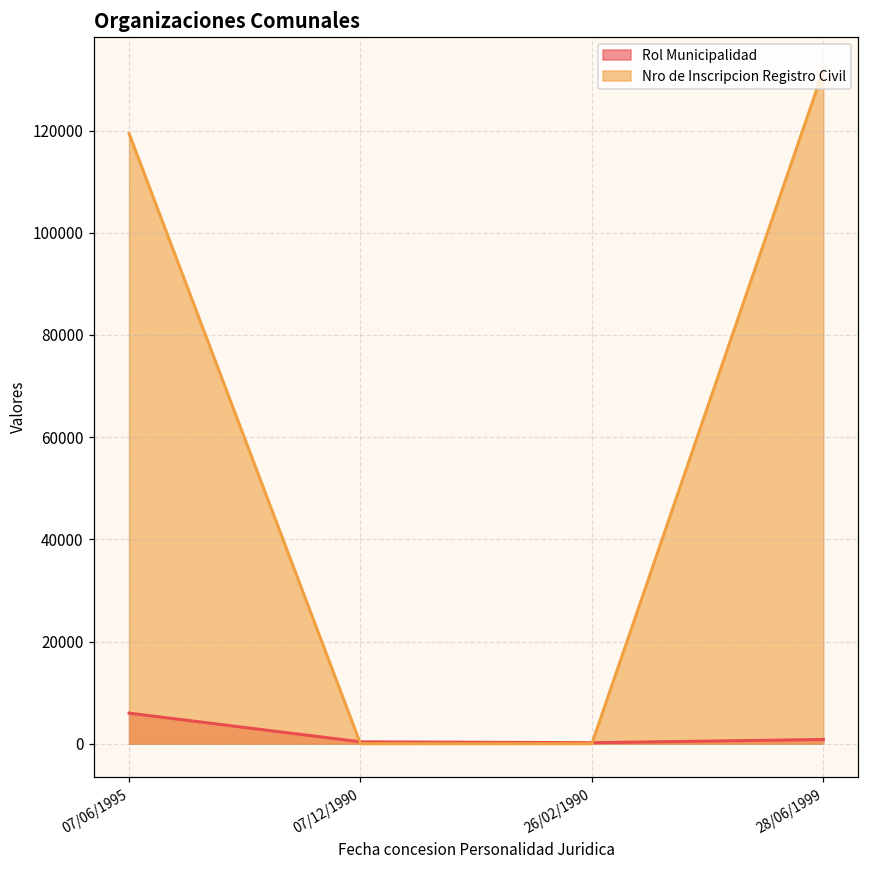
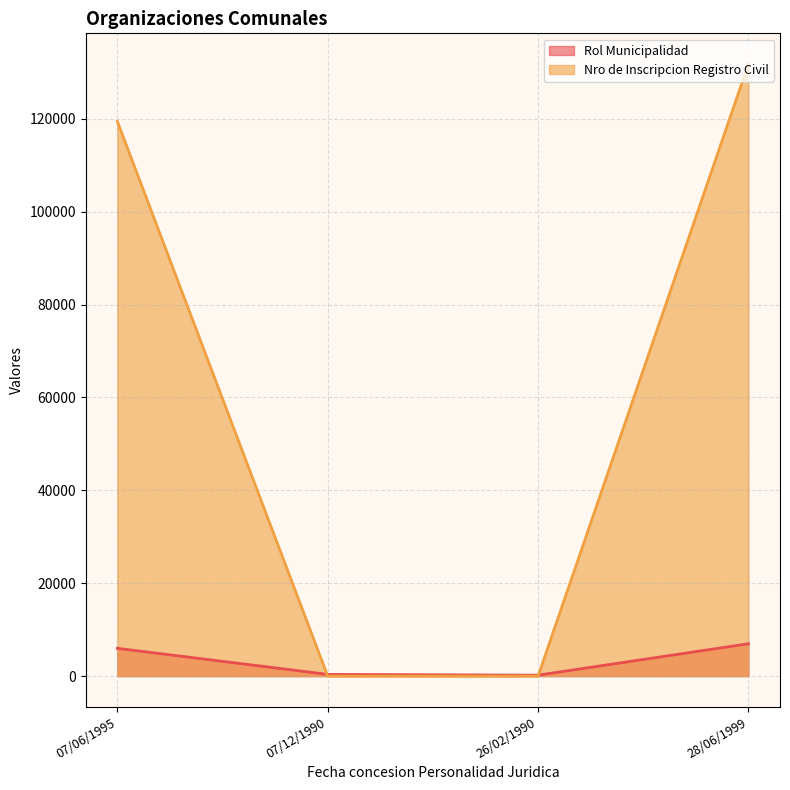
Rol Municipalidad, 28/06/1999: 1000 -> 7000
